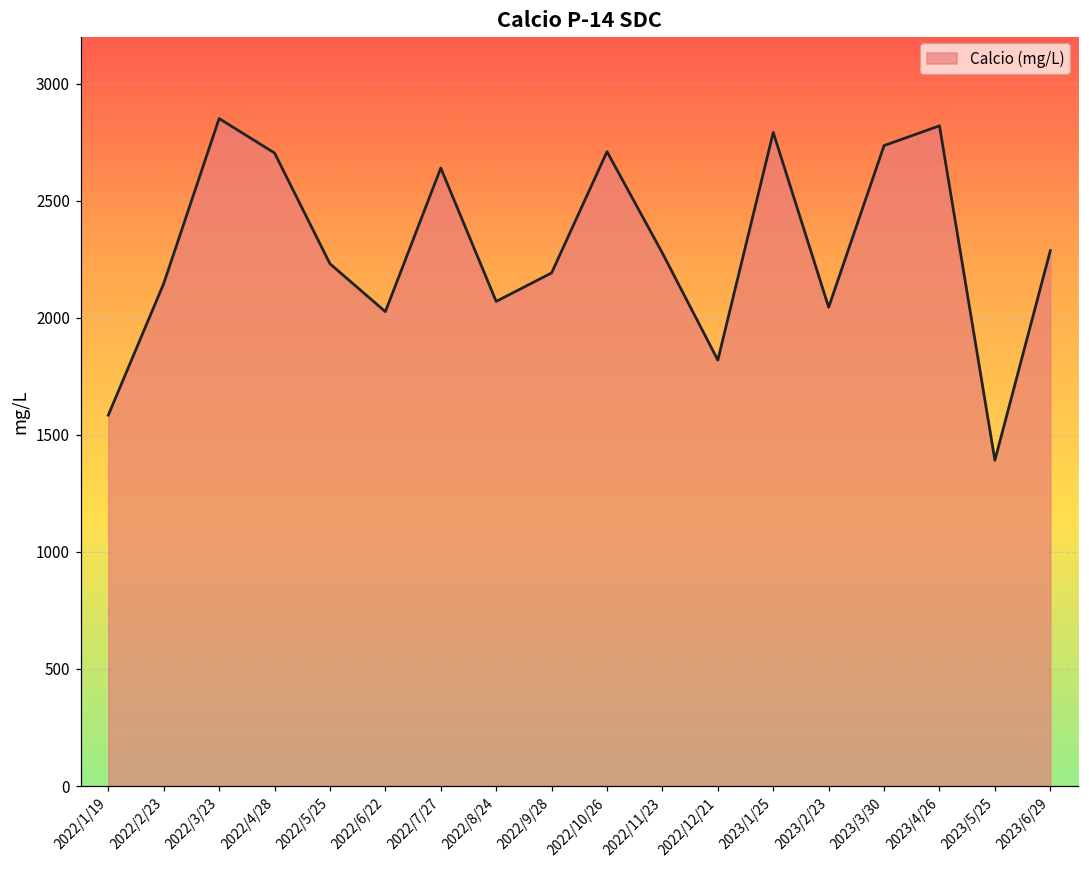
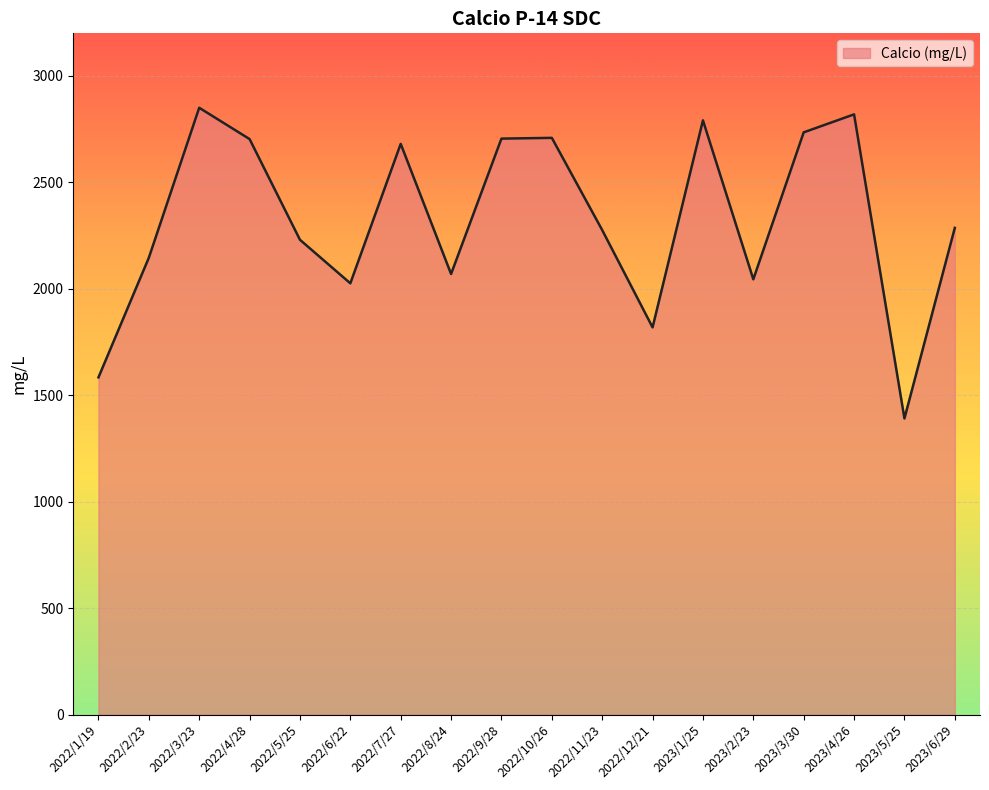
2022/7/27: 2640 -> 2680
2022/9/28: 2190 -> 2710
